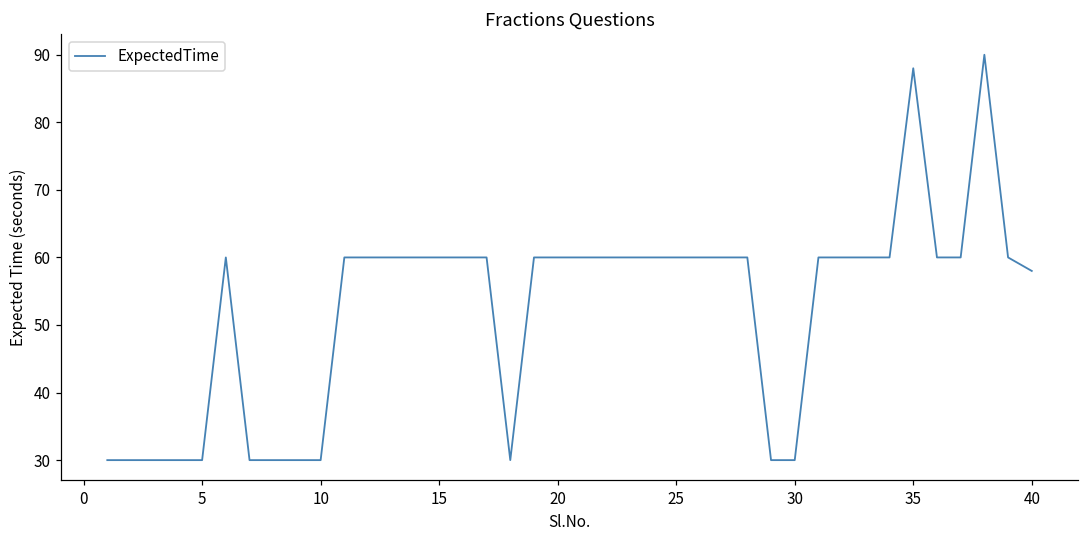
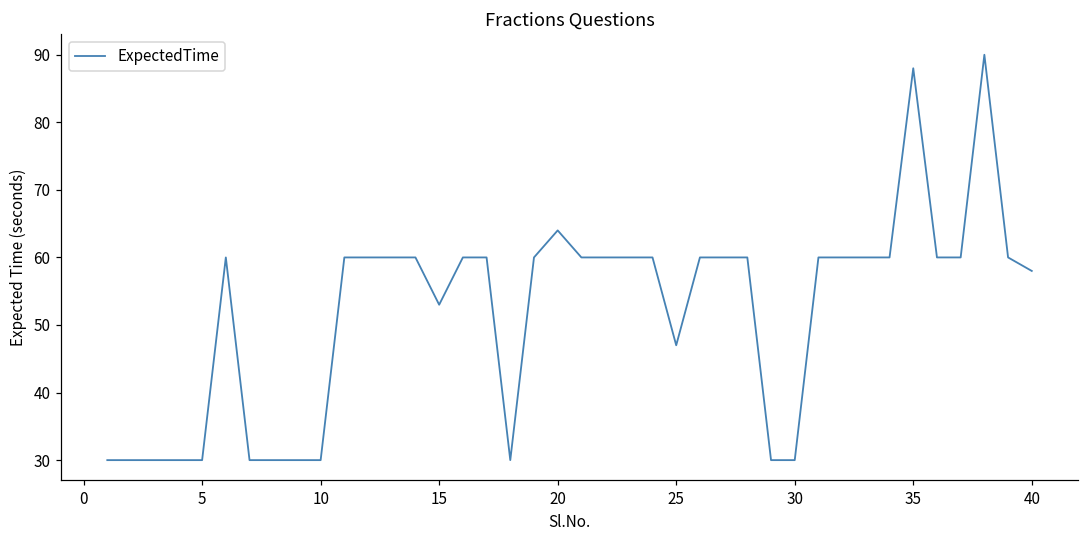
15: 60 -> 53
20: 60 -> 64
25: 60 -> 47
